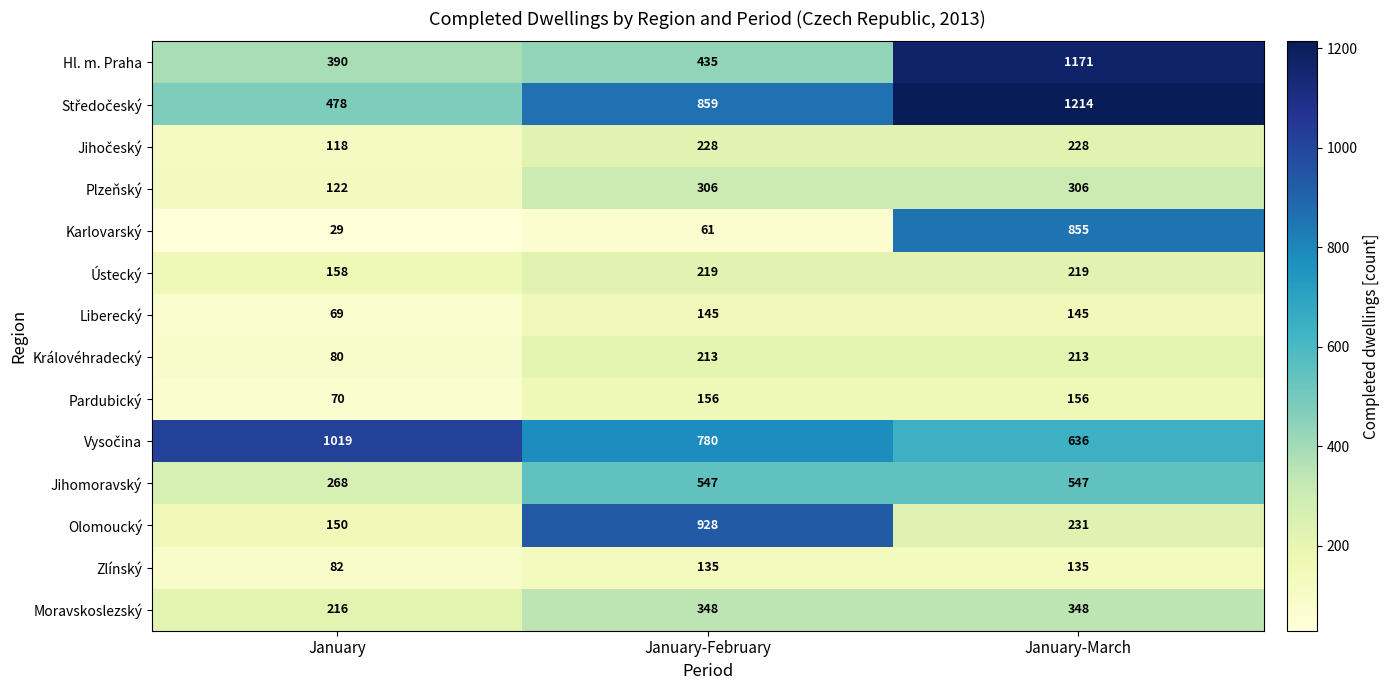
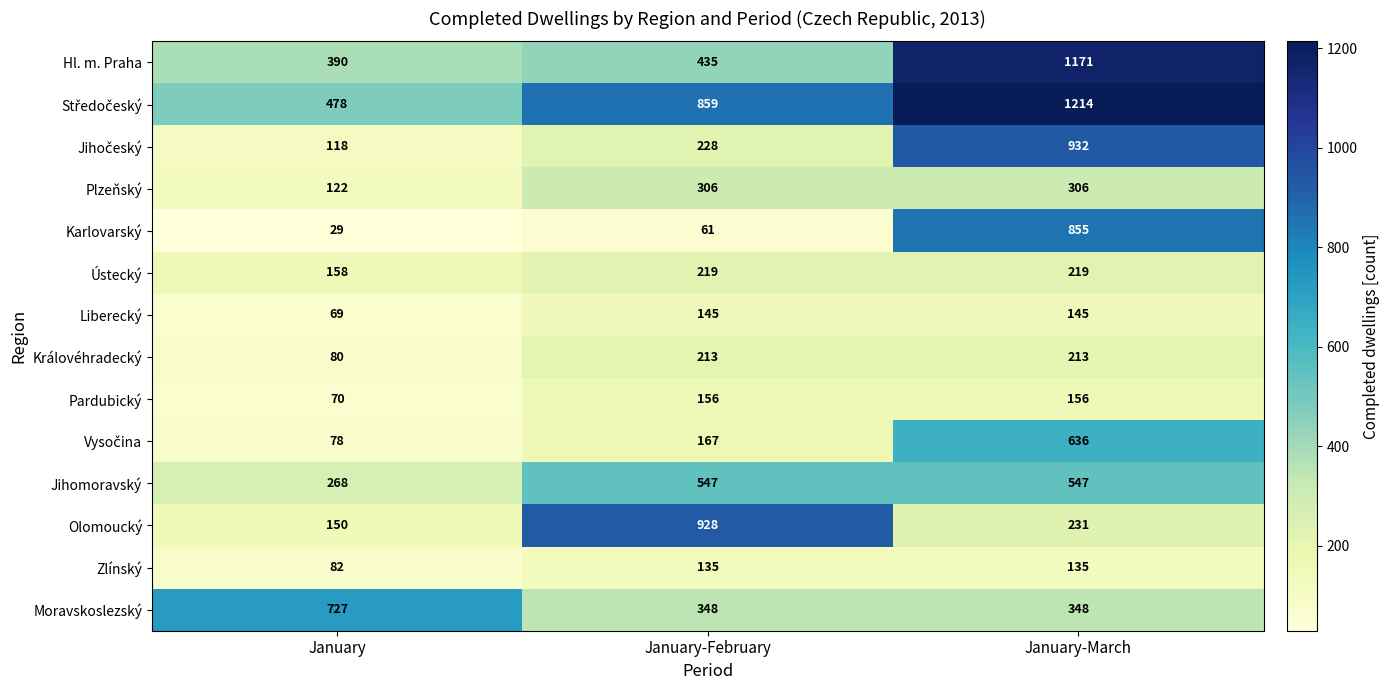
Jihočeský, January-March: 228 -> 932
Vysočina, January: 1019 -> 78
Vysočina, January-February: 780 -> 167
Moravskoslezský, January: 216 -> 727
